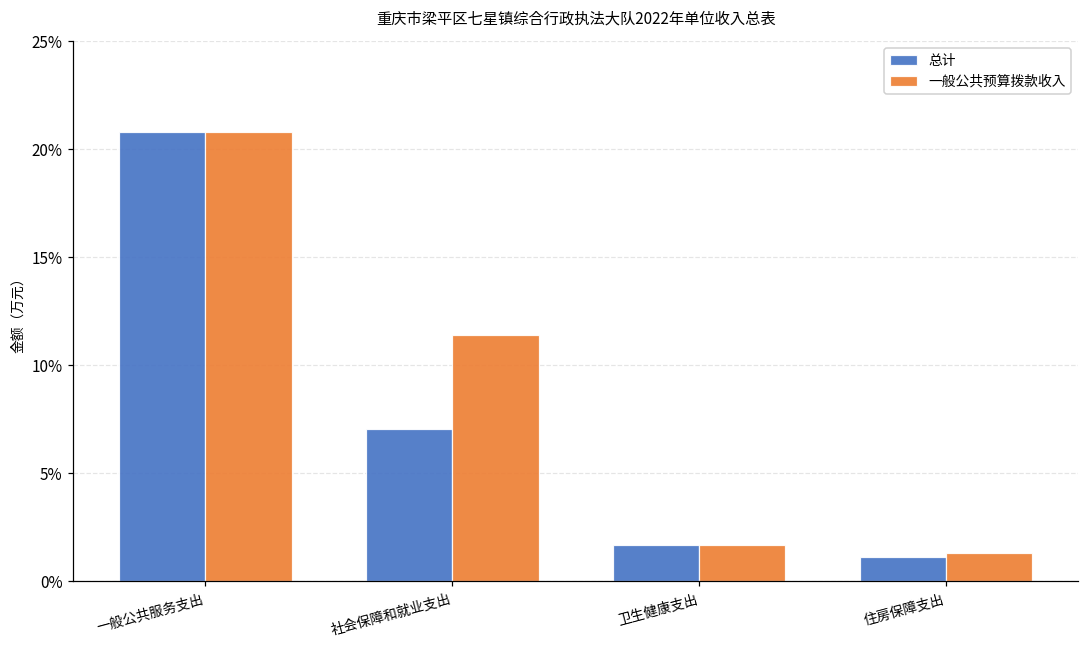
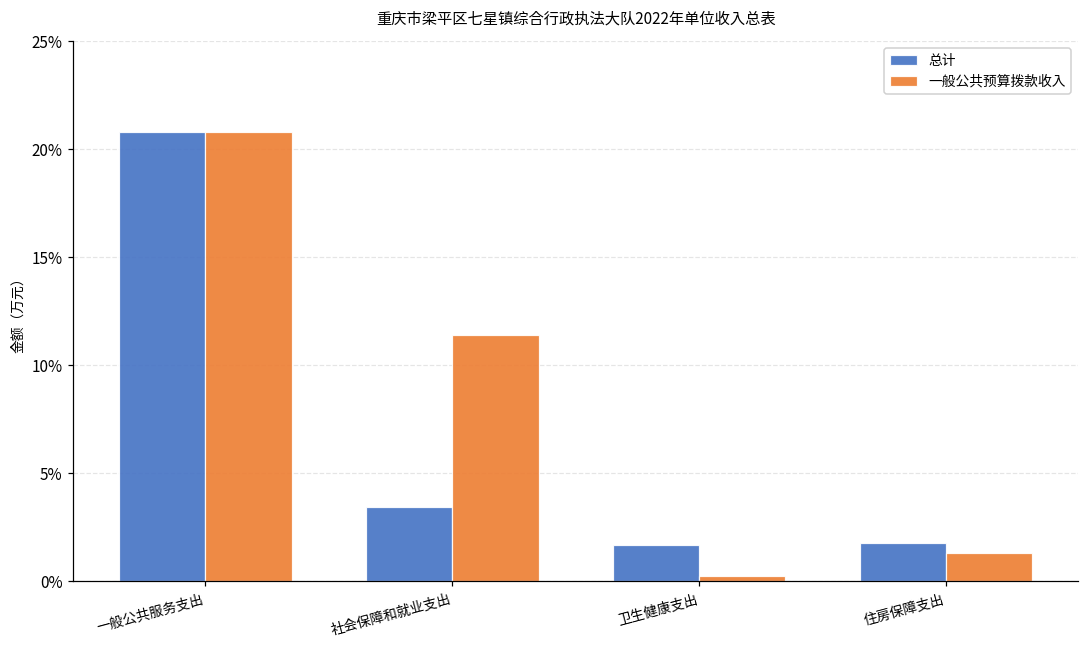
总计, 社会保障和就业支出: 7.0% -> 3.5%
一般公共预算拨款收入, 卫生健康支出: 1.7% -> 0.3%
总计, 住房保障支出: 1.2% -> 1.8%
